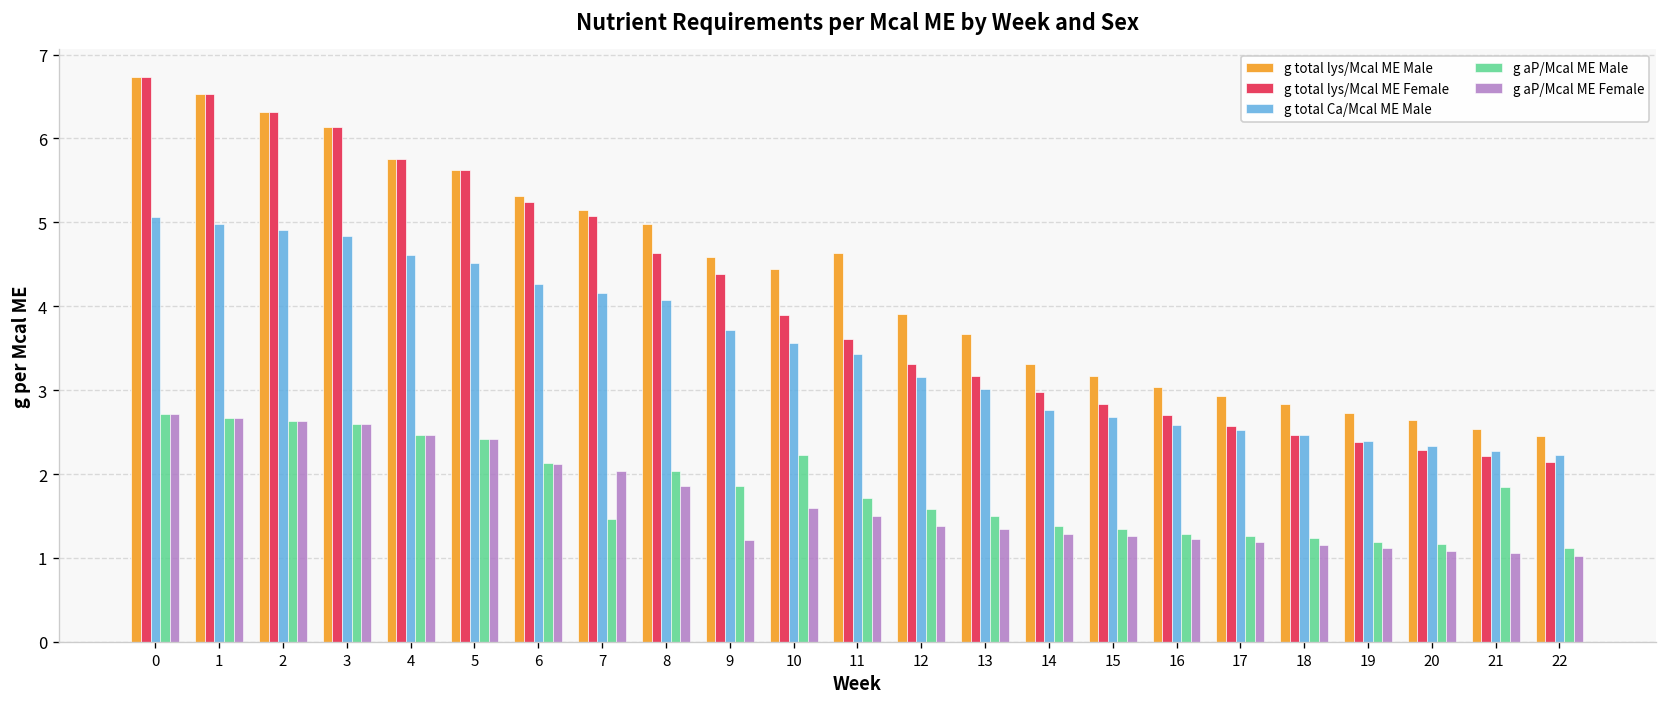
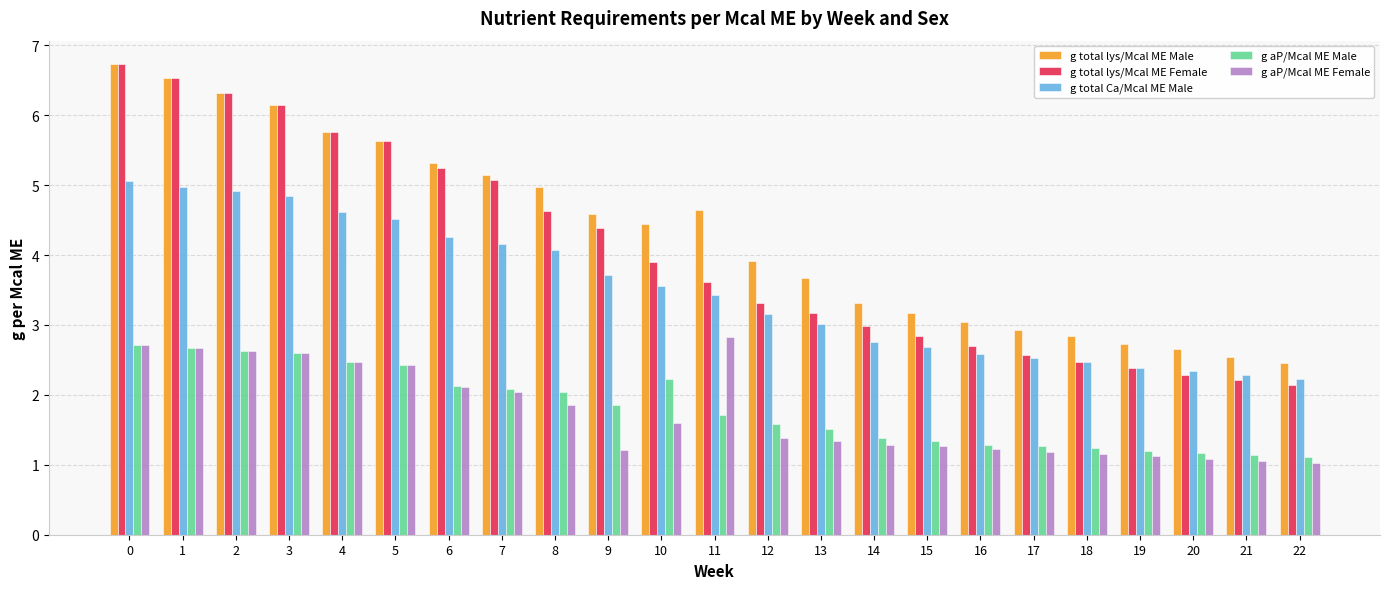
g aP/Mcal ME Male, 7: 1.5 -> 2.1
g aP/Mcal ME Female, 11: 1.5 -> 2.8
g aP/Mcal ME Male, 21: 1.8 -> 1.1
